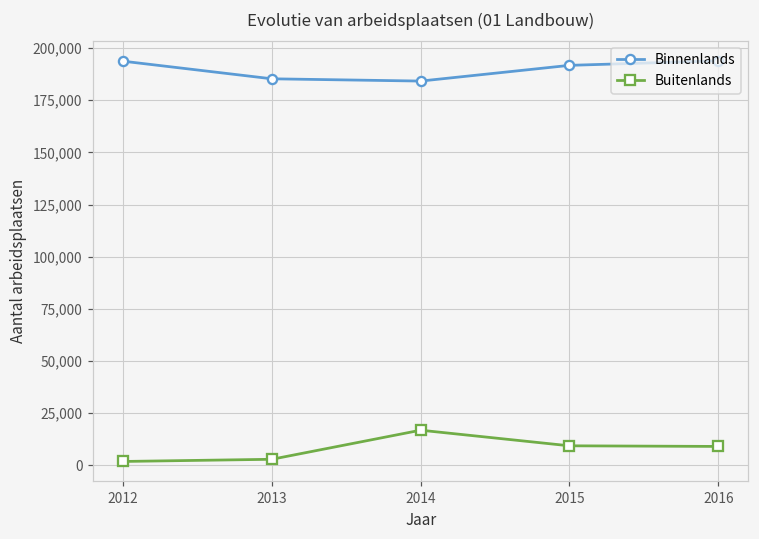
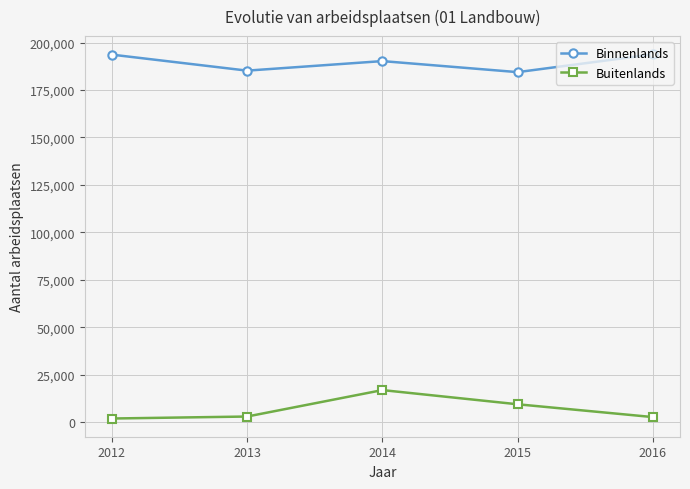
Binnenlands, 2014: 184,000 -> 190,000
Binnenlands, 2015: 192,000 -> 184,000
Buitenlands, 2016: 9,000 -> 3,000
